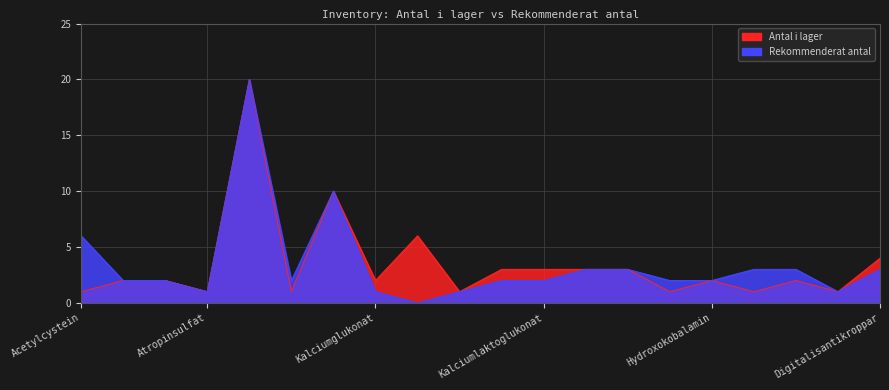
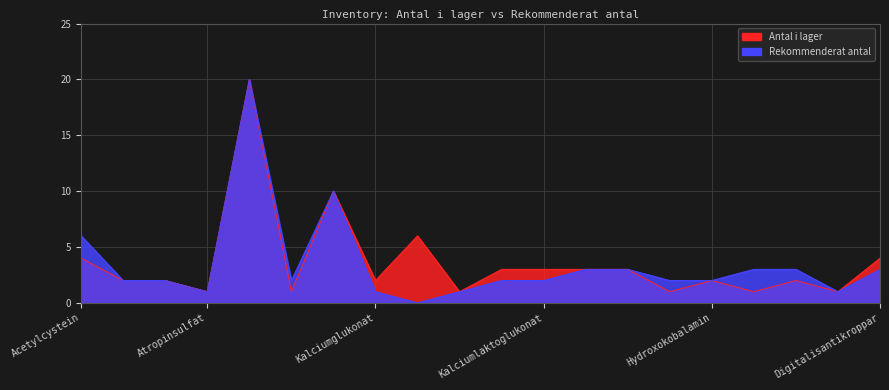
Antal i lager, Acetylcystein: 1 -> 4
